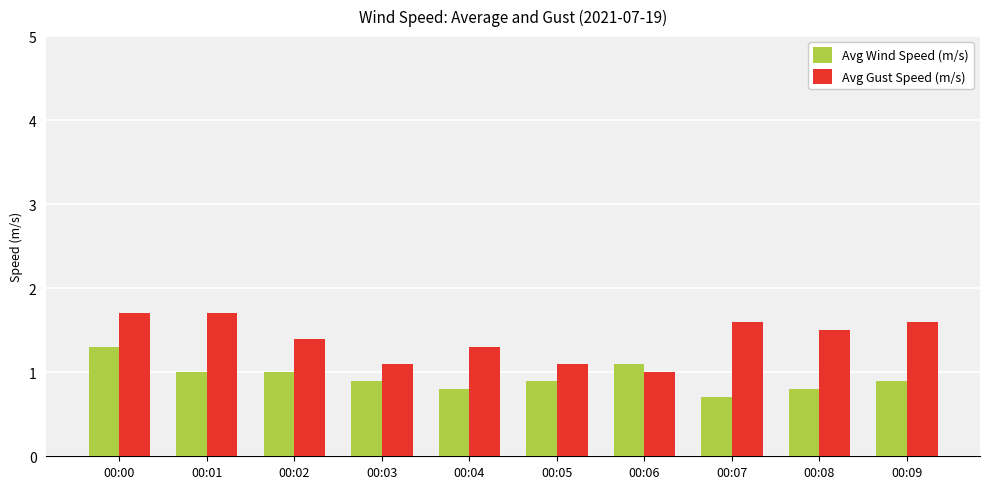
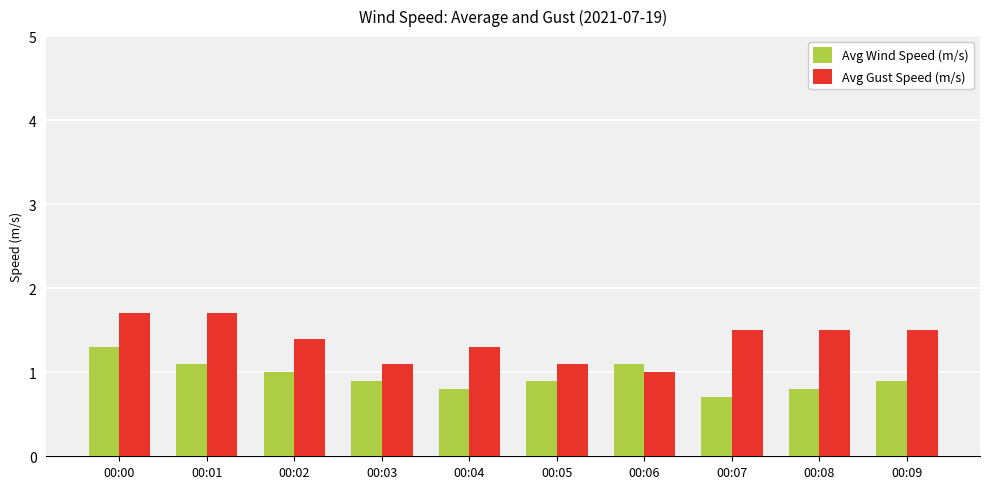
Avg Wind Speed (m/s), 00:01: 1.0 -> 1.1
Avg Gust Speed (m/s), 00:07: 1.6 -> 1.5
Avg Gust Speed (m/s), 00:09: 1.6 -> 1.5
